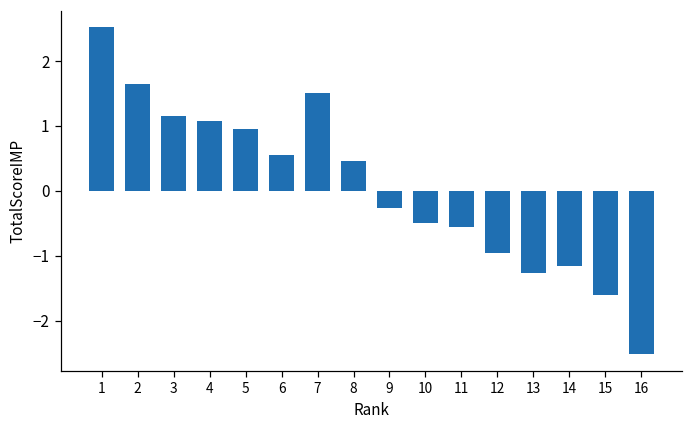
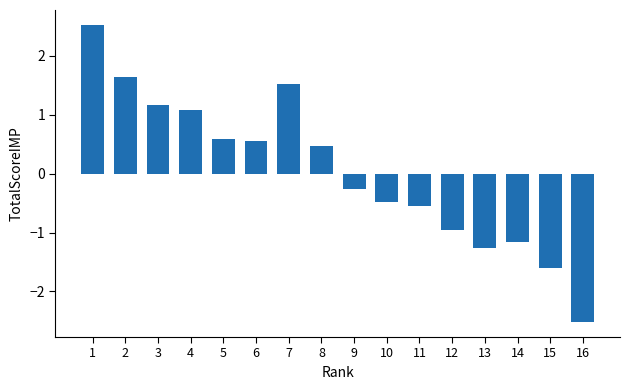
5: 1.0 -> 0.6
